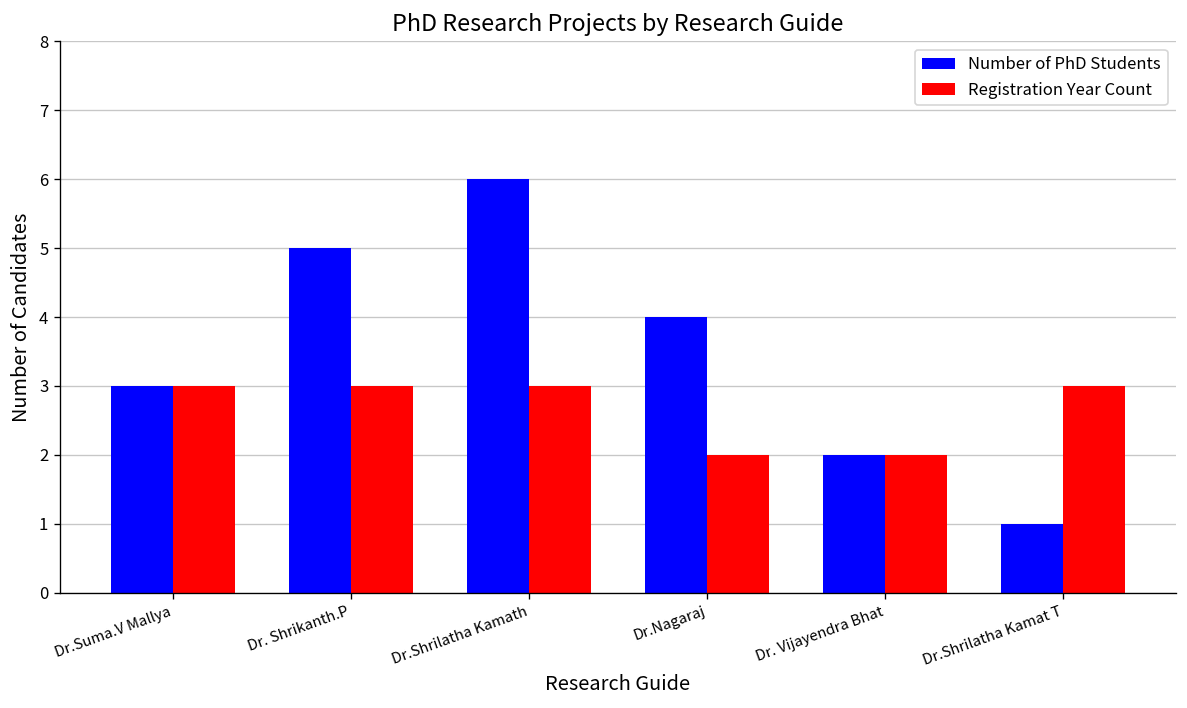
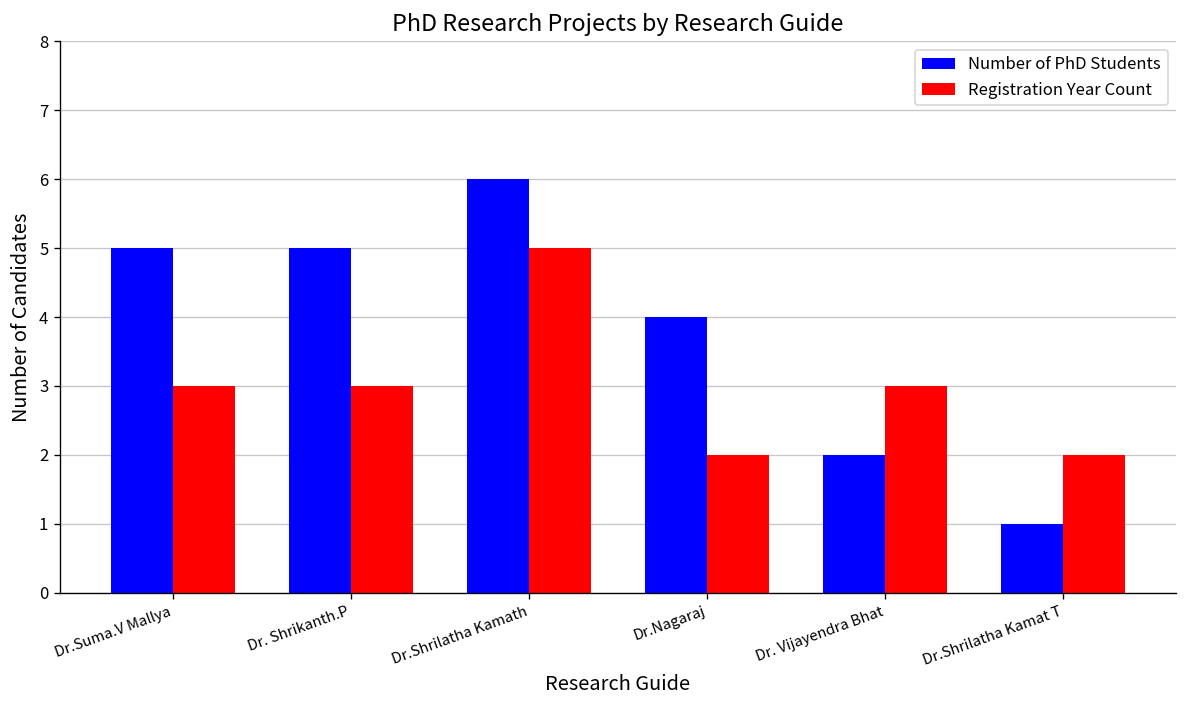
Number of PhD Students, Dr.Suma.V Mallya: 3 -> 5
Registration Year Count, Dr.Shrilatha Kamath: 3 -> 5
Registration Year Count, Dr. Vijayendra Bhat: 2 -> 3
Registration Year Count, Dr.Shrilatha Kamat T: 3 -> 2
